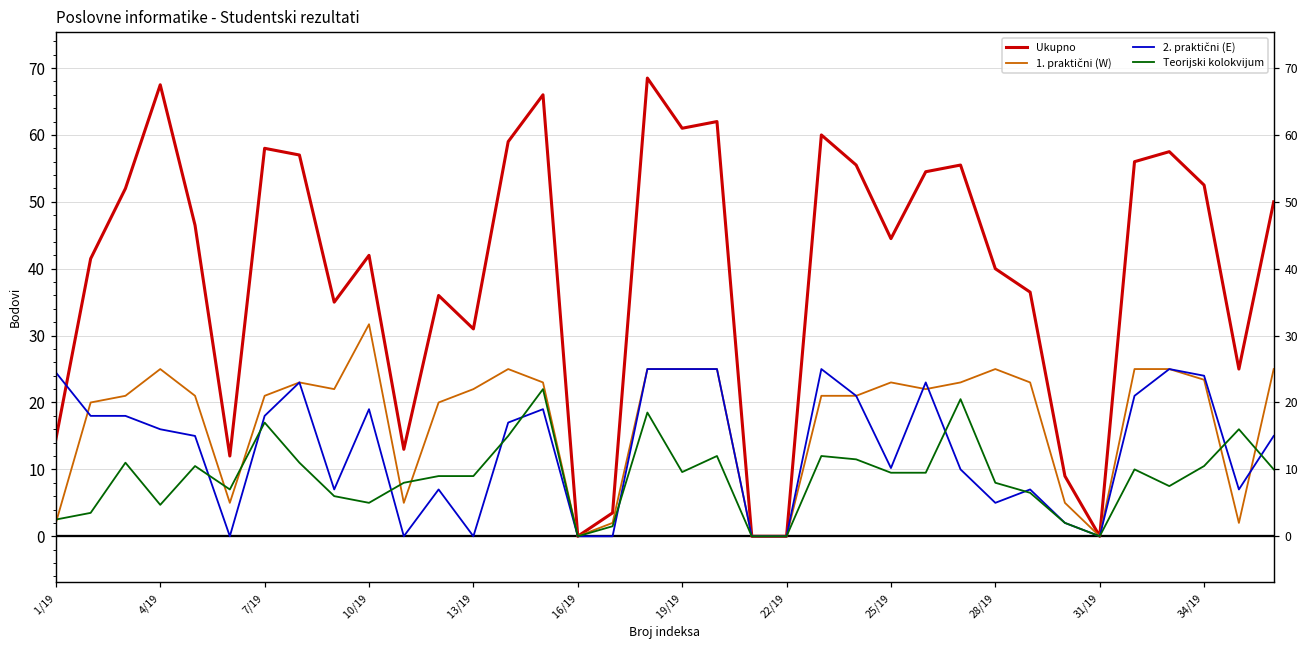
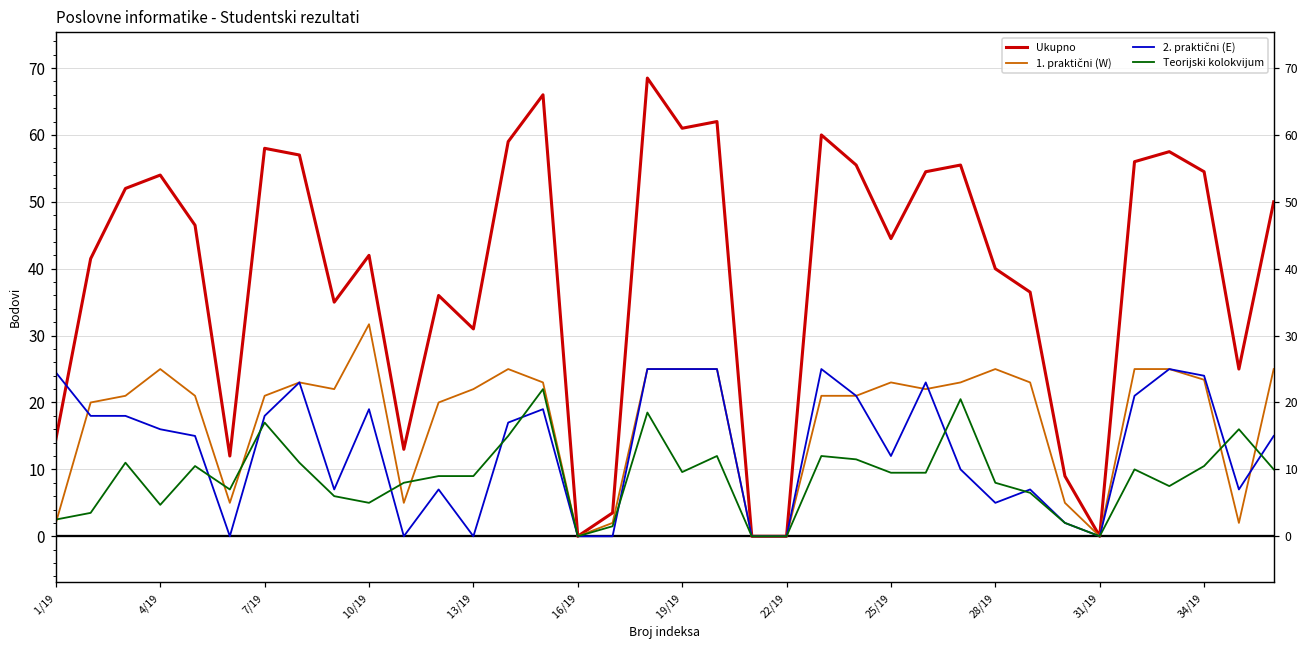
Ukupno, 4/19: 68 -> 54
2. praktični (E), 25/19: 10 -> 12
Ukupno, 34/19: 53 -> 55
